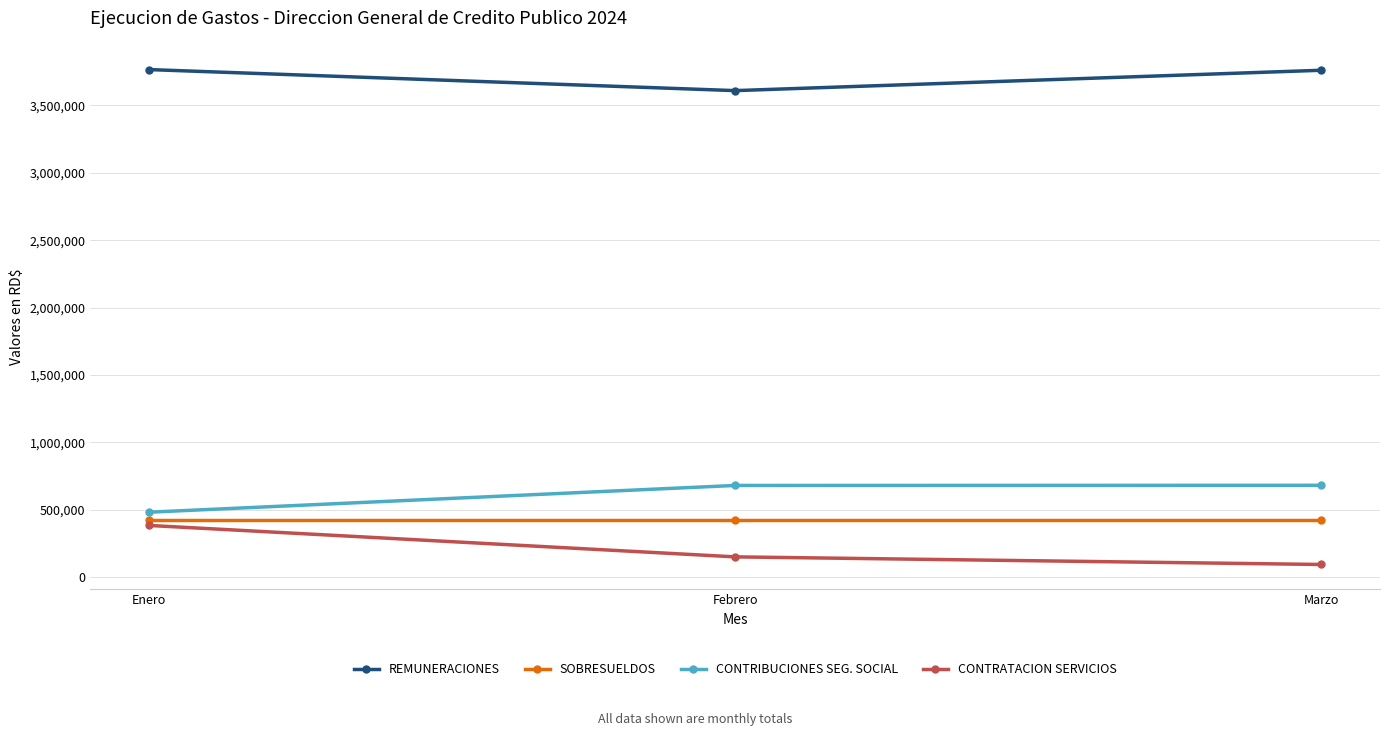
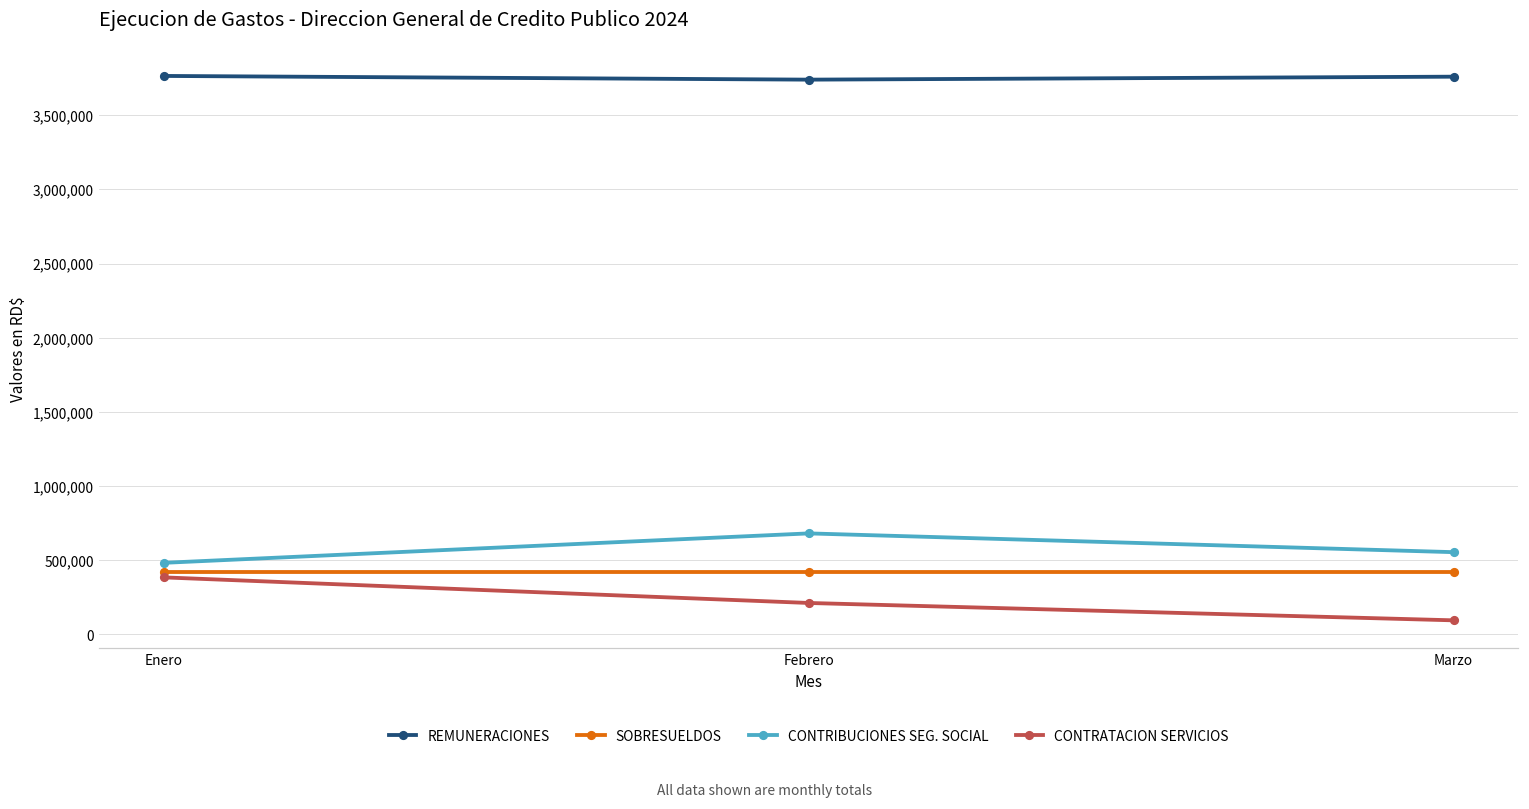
REMUNERACIONES, Febrero: 3,610,000 -> 3,740,000
CONTRATACION SERVICIOS, Febrero: 150,000 -> 210,000
CONTRIBUCIONES SEG. SOCIAL, Marzo: 680,000 -> 550,000
